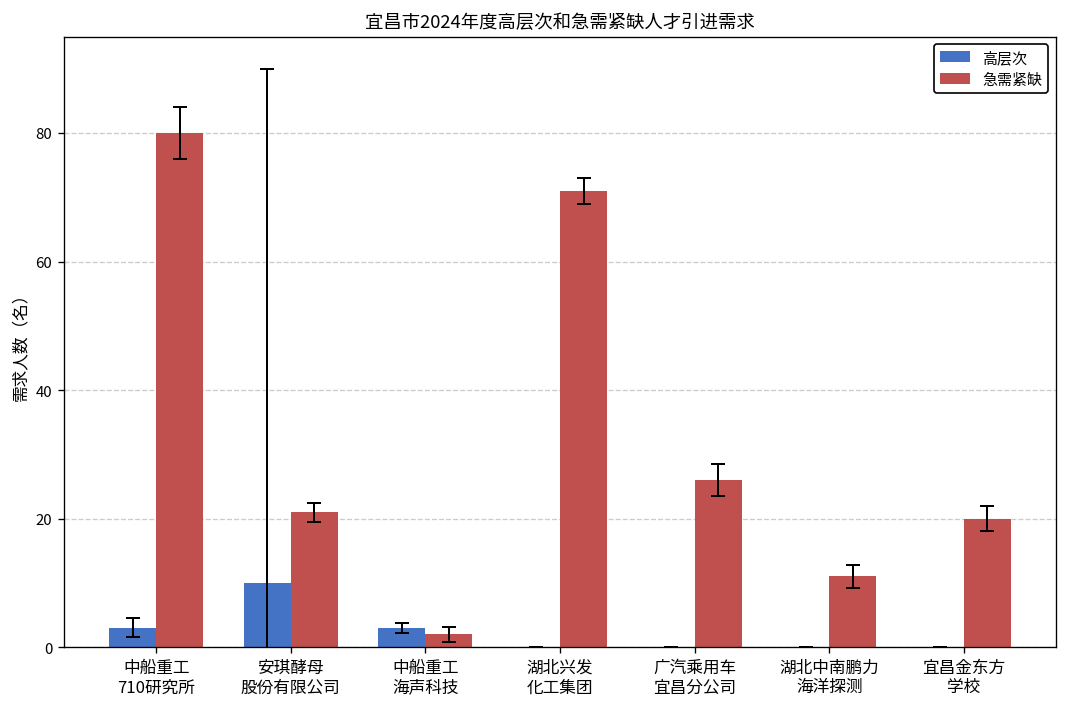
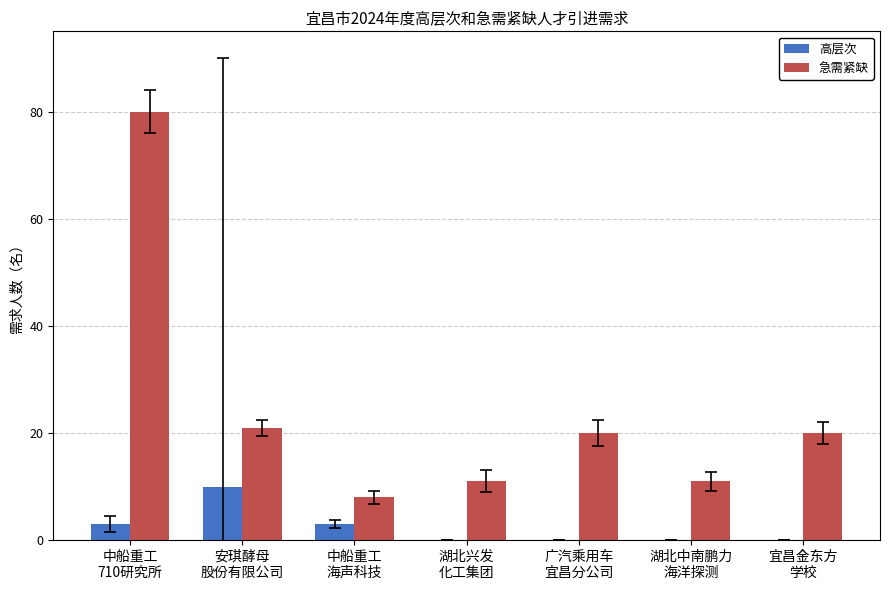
急需紧缺, 中船重工 海声科技: 2 -> 8
急需紧缺, 湖北兴发 化工集团: 71 -> 11
急需紧缺, 广汽乘用车 宜昌分公司: 26 -> 20
